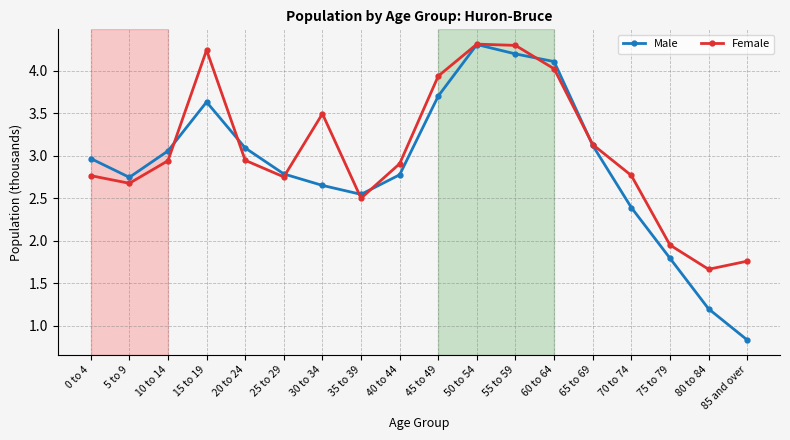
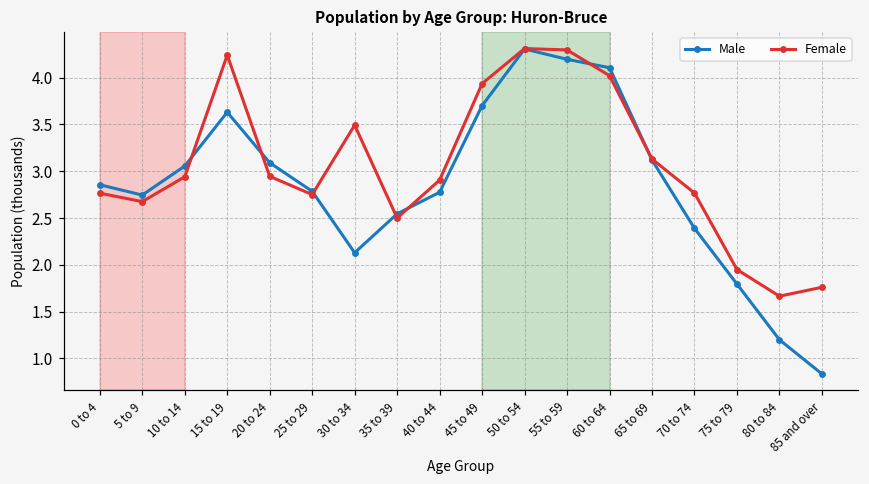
Male, 0 to 4: 3.0 -> 2.9
Male, 30 to 34: 2.7 -> 2.1
